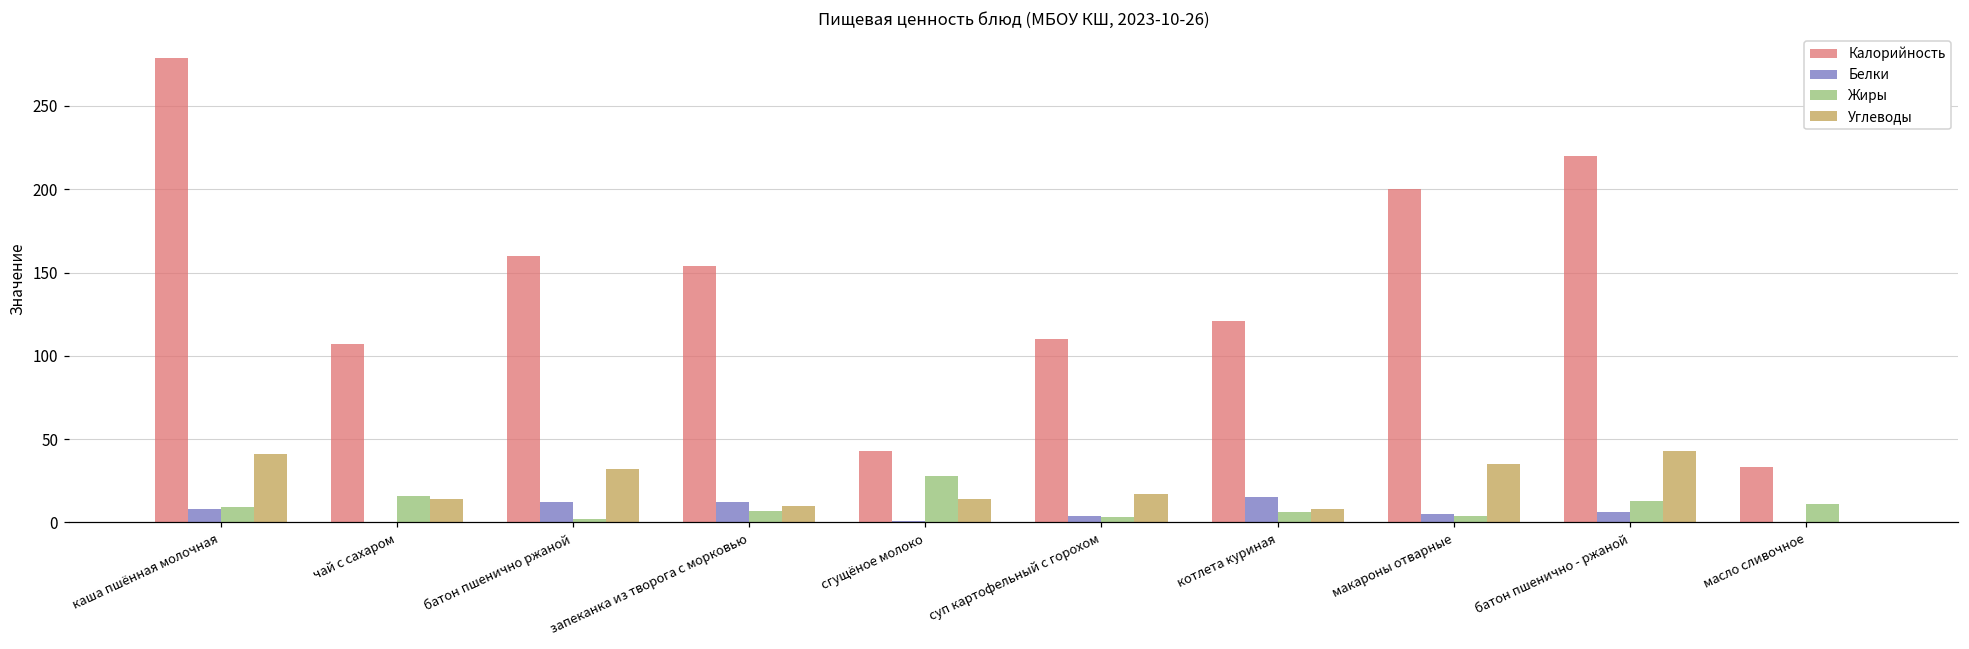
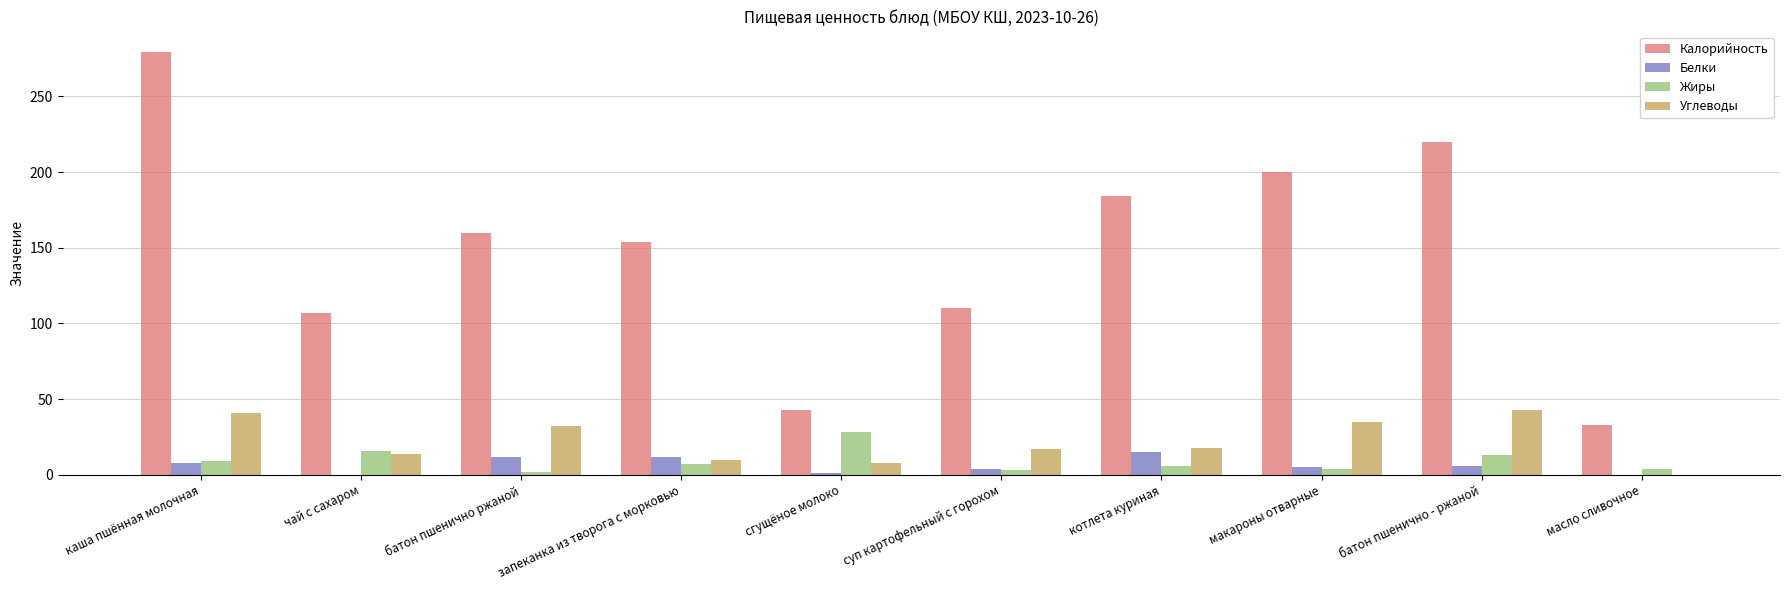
Углеводы, сгущёное молоко: 14 -> 8
Калорийность, котлета куриная: 121 -> 184
Углеводы, котлета куриная: 8 -> 18
Жиры, масло сливочное: 11 -> 4
